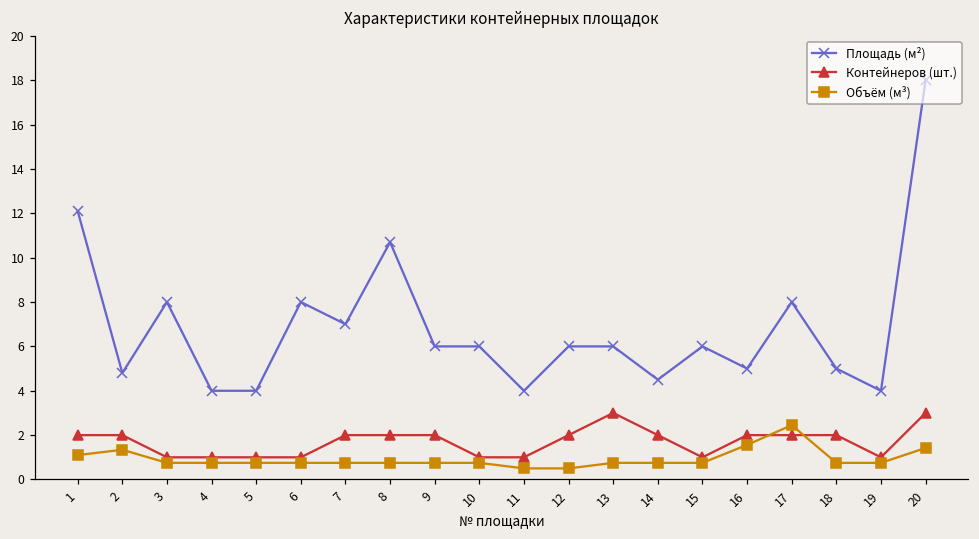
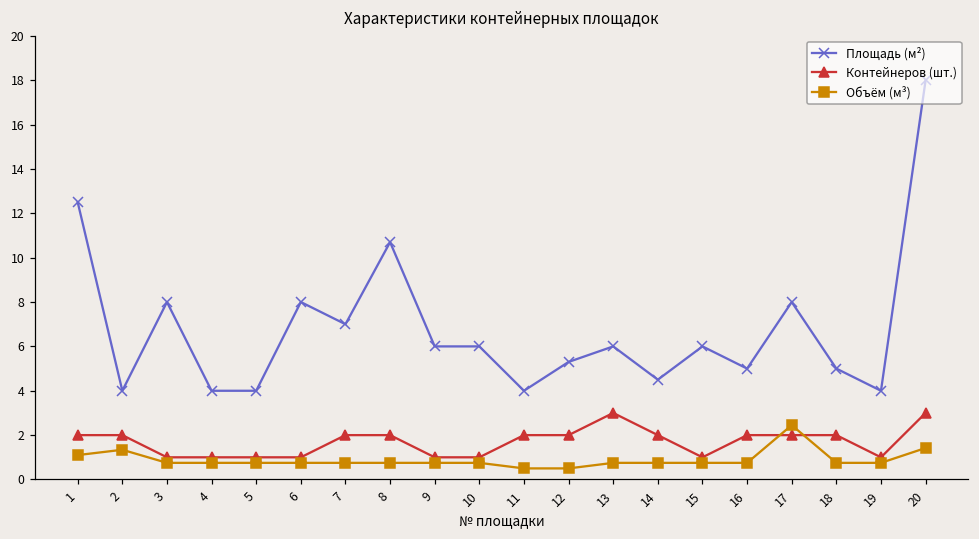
Площадь (м²), 1: 12.1 -> 12.5
Площадь (м²), 2: 4.8 -> 4.0
Контейнеров (шт.), 9: 2 -> 1
Контейнеров (шт.), 11: 1 -> 2
Площадь (м²), 12: 6.0 -> 5.3
Объём (м³), 16: 1.6 -> 0.8
